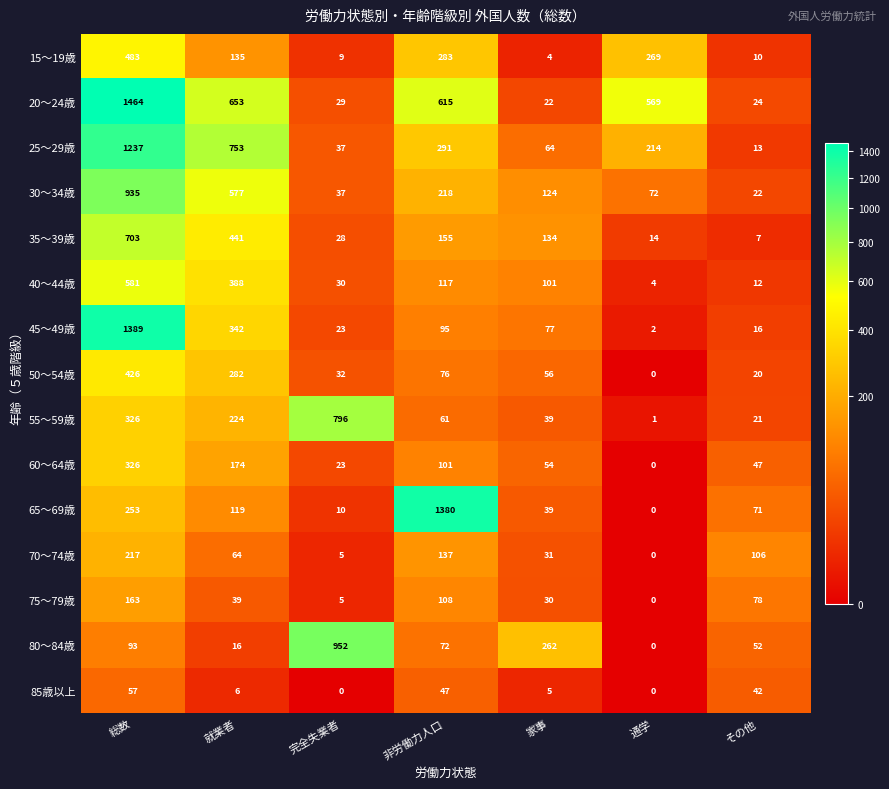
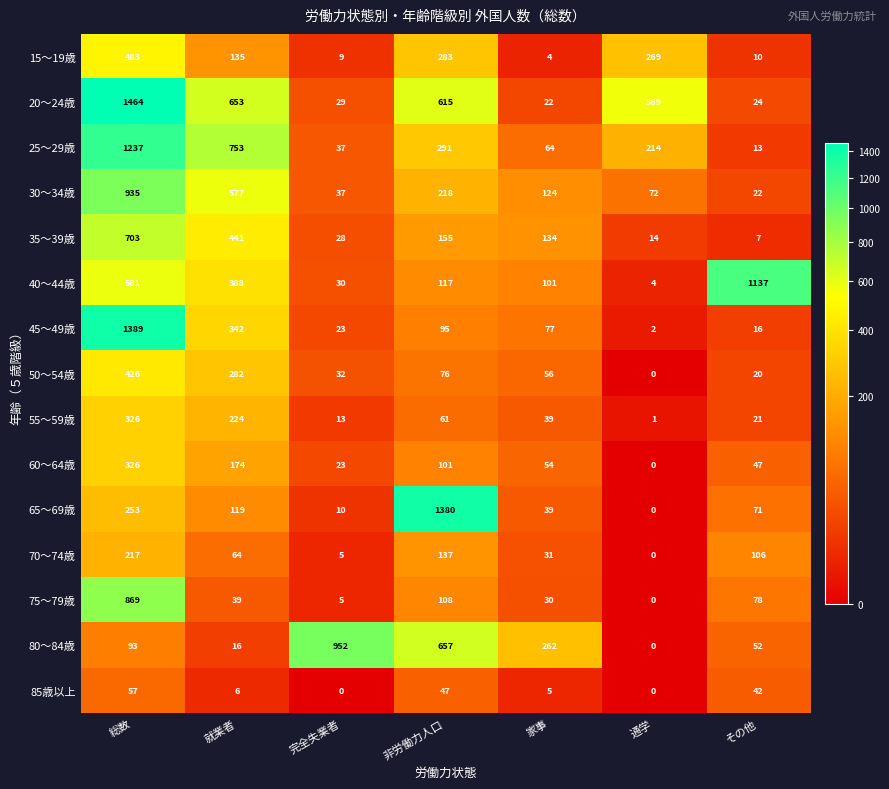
40～44歳, その他: 12 -> 1137
55～59歳, 完全失業者: 796 -> 13
75～79歳, 総数: 163 -> 869
80～84歳, 非労働力人口: 72 -> 657
